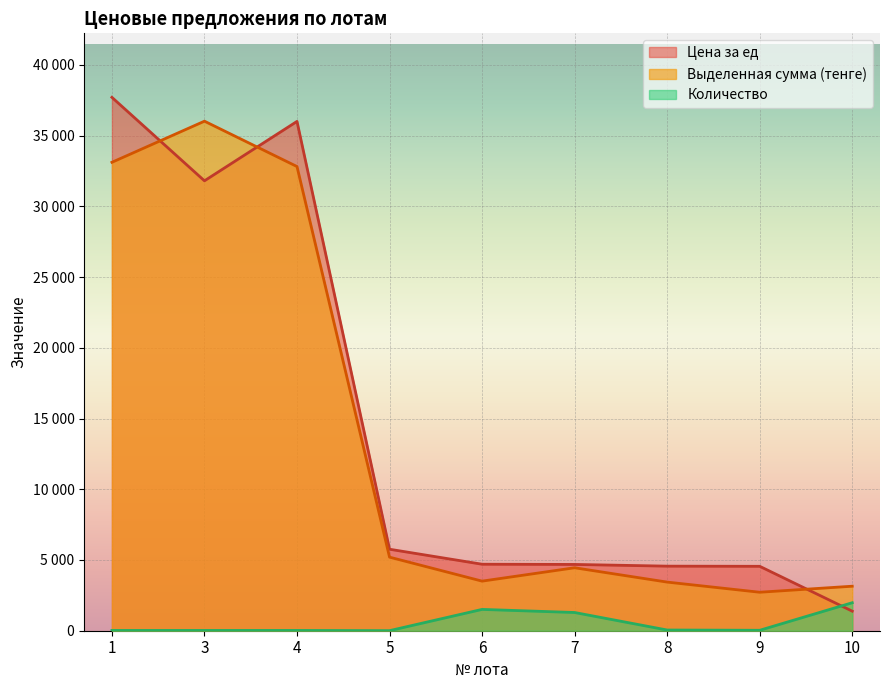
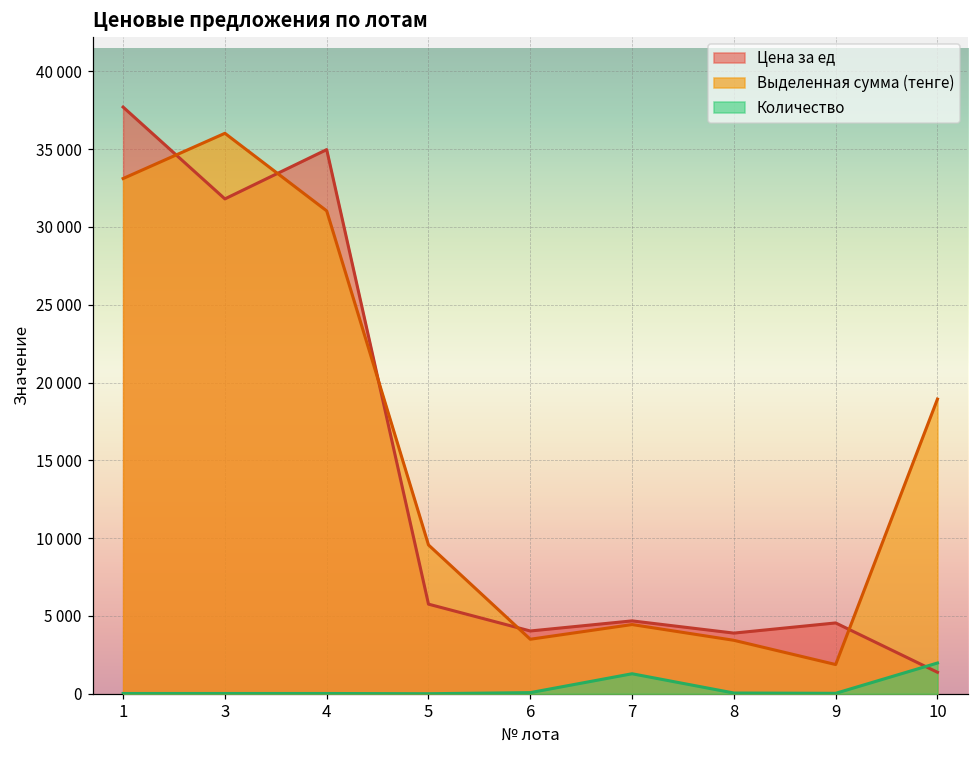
Цена за ед, 4: 36000 -> 35000
Выделенная сумма (тенге), 4: 32800 -> 31000
Выделенная сумма (тенге), 5: 5200 -> 9600
Цена за ед, 6: 4700 -> 4000
Количество, 6: 1500 -> 100
Цена за ед, 8: 4600 -> 3900
Выделенная сумма (тенге), 9: 2700 -> 1900
Выделенная сумма (тенге), 10: 3100 -> 18900
